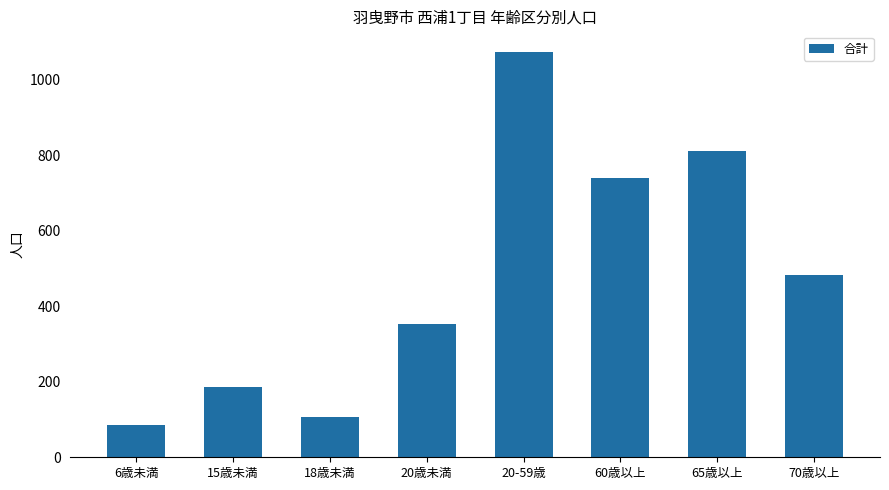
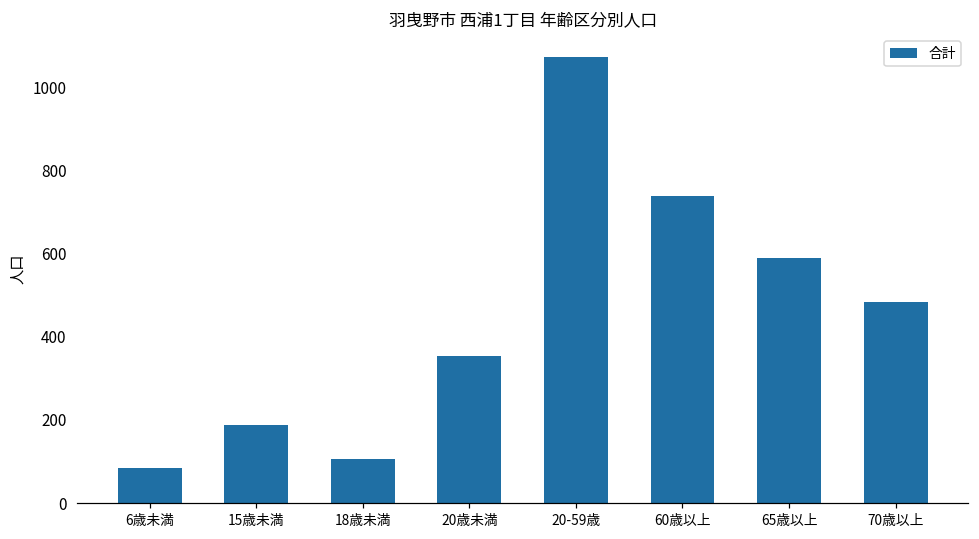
65歳以上: 810 -> 590
